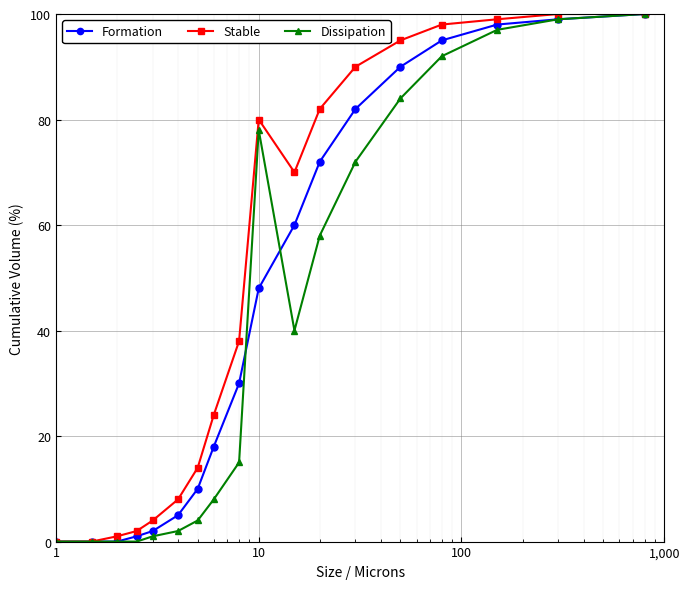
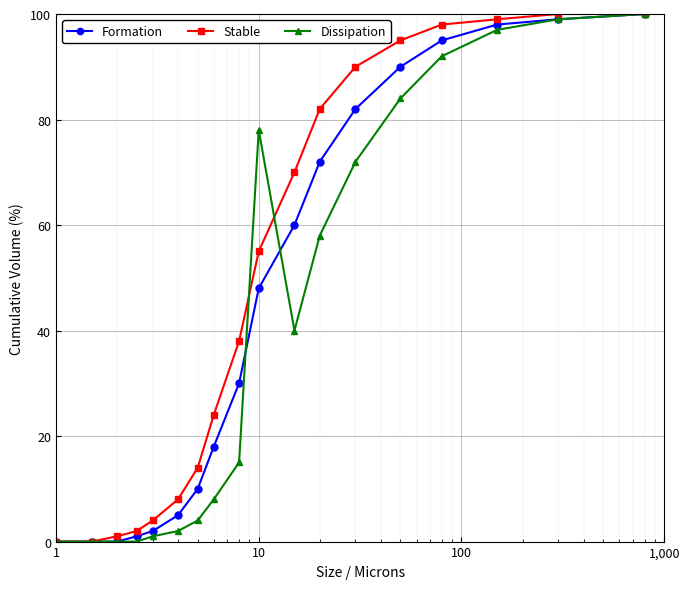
Stable, 10: 80 -> 55
